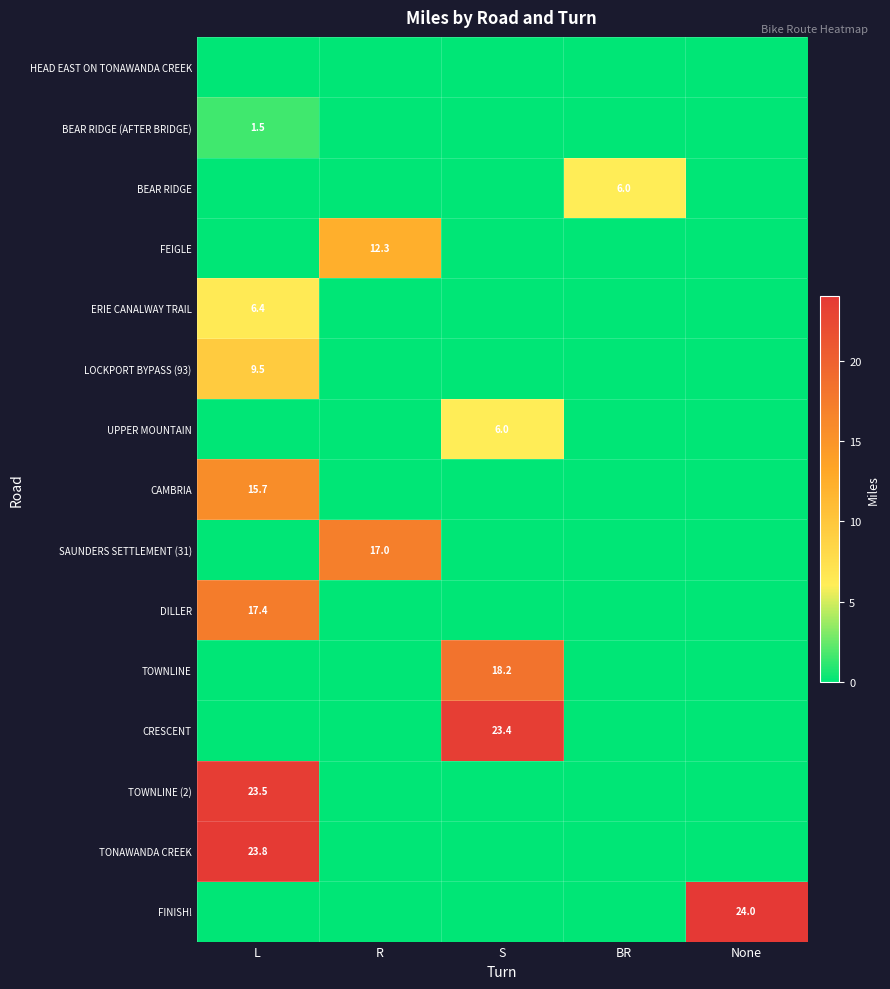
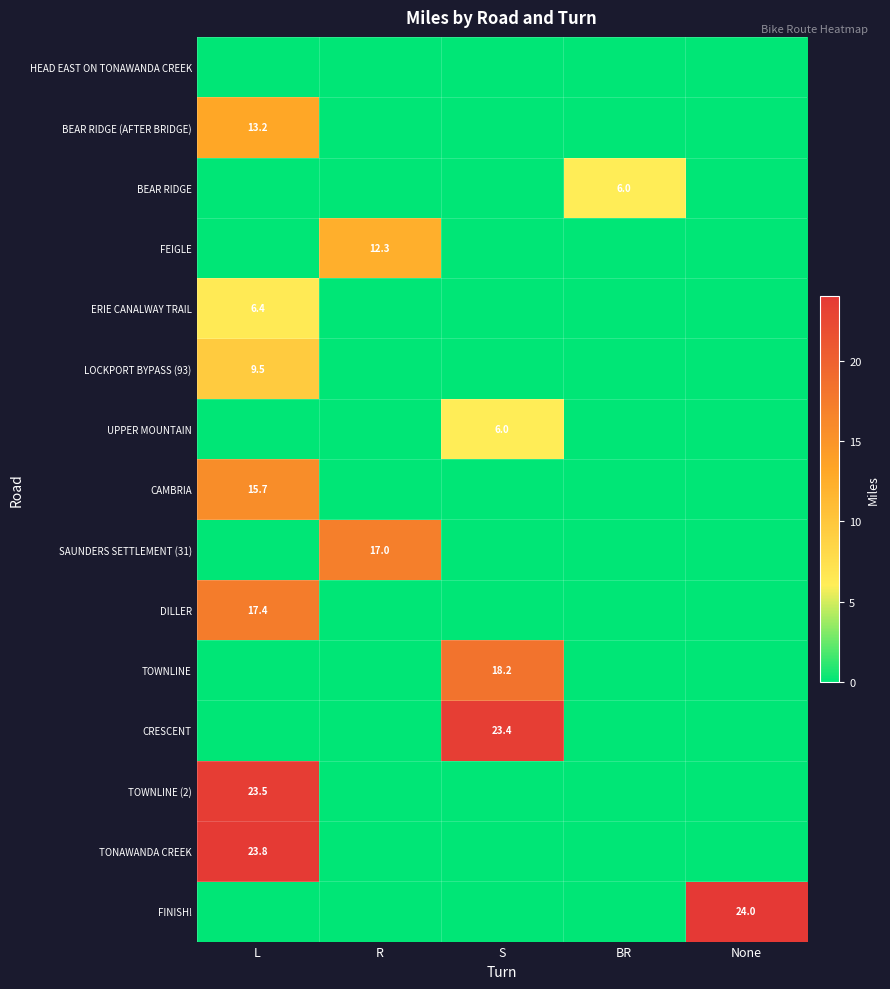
BEAR RIDGE (AFTER BRIDGE), L: 1.5 -> 13.2
